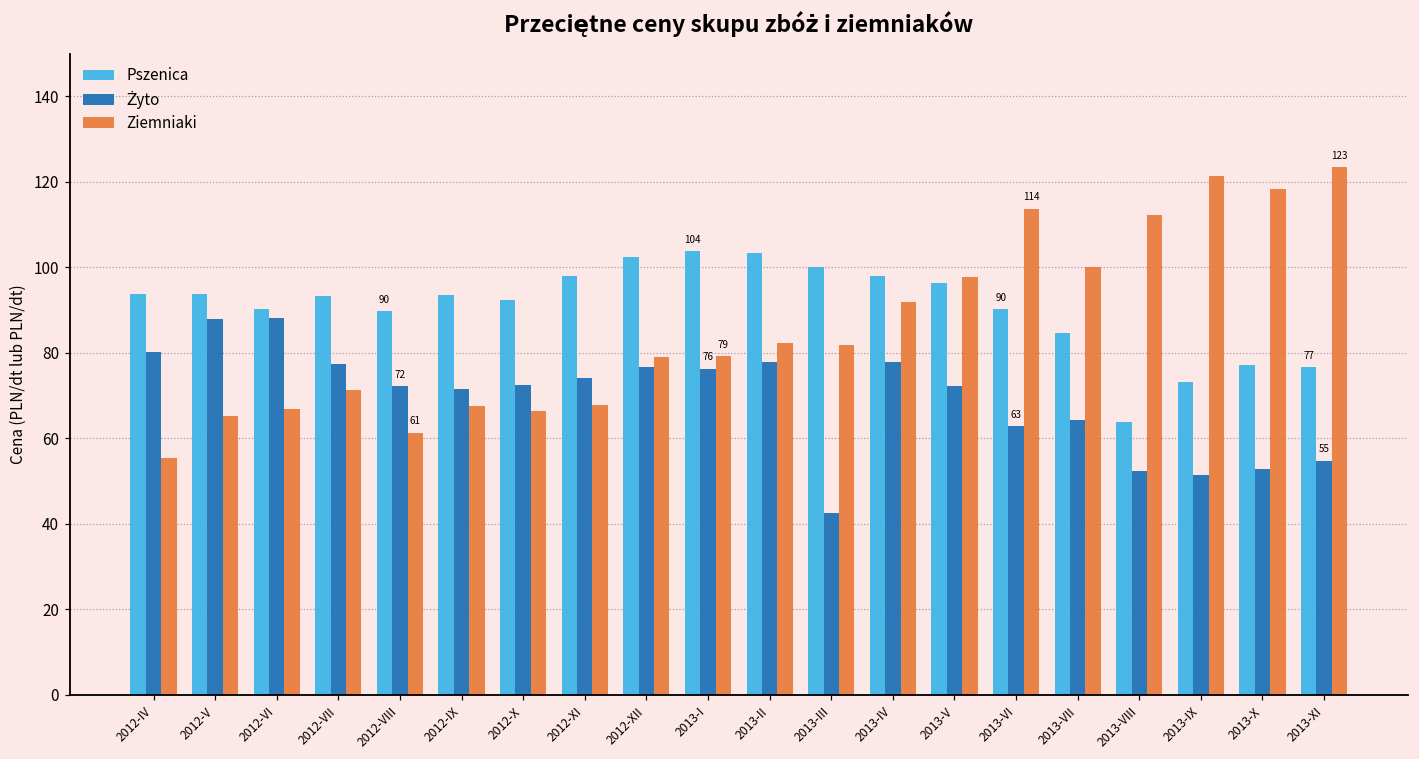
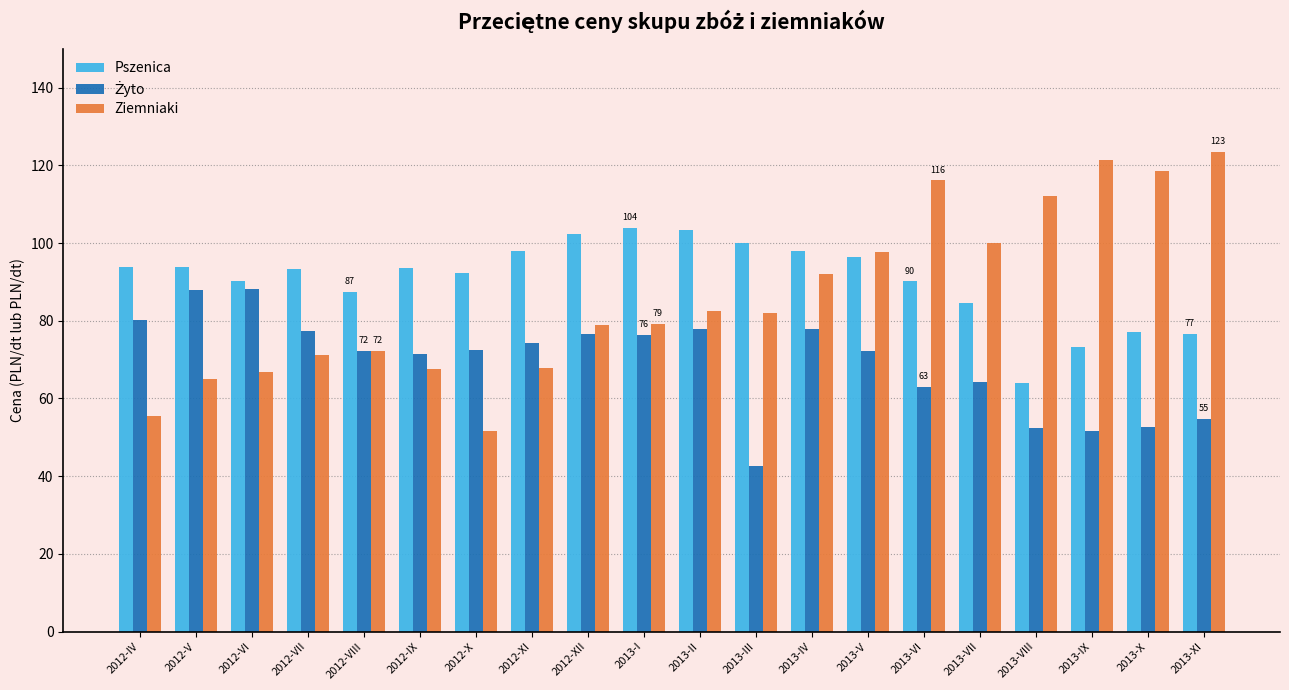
Pszenica, 2012-VIII: 90 -> 87
Ziemniaki, 2012-VIII: 61 -> 72
Ziemniaki, 2012-X: 66 -> 52
Ziemniaki, 2013-VI: 114 -> 116
